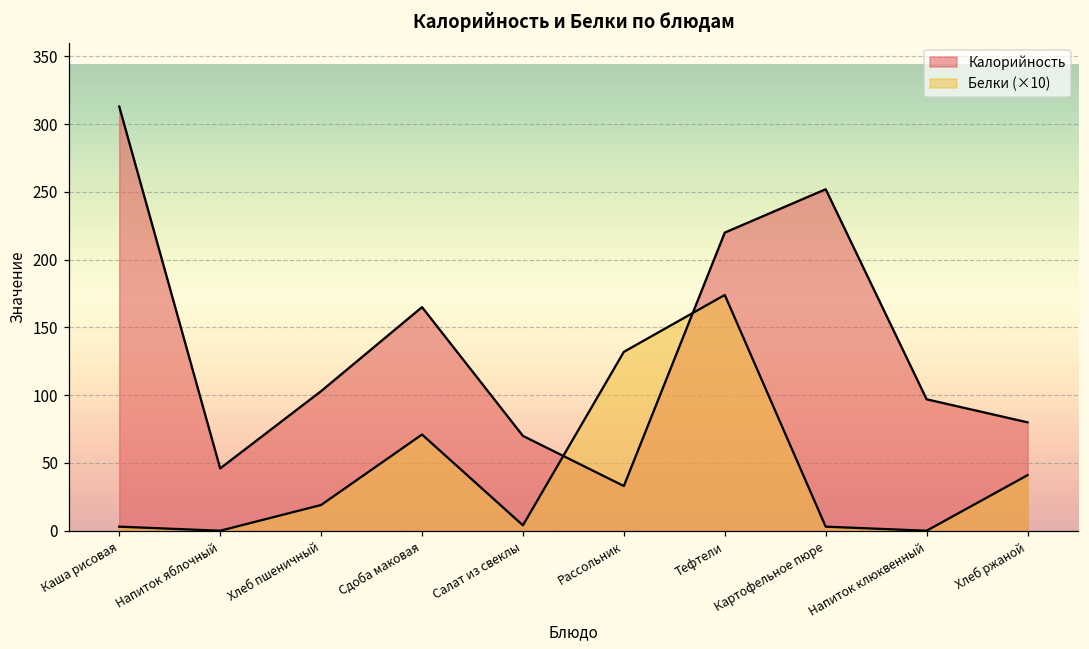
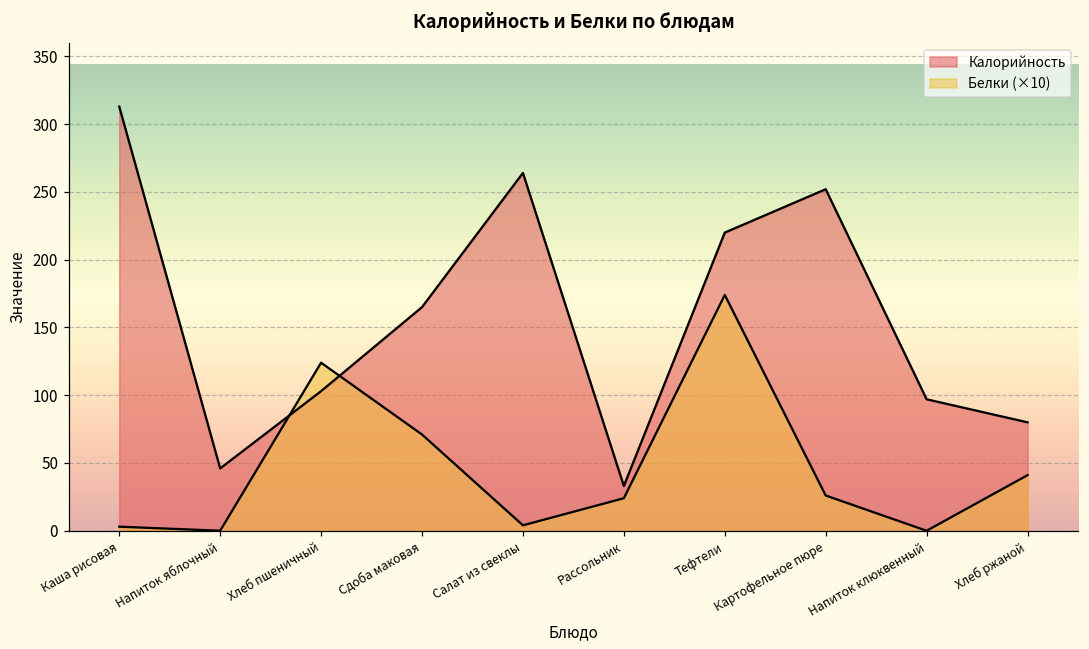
Белки (×10), Хлеб пшеничный: 19 -> 124
Калорийность, Салат из свеклы: 70 -> 264
Белки (×10), Рассольник: 132 -> 24
Белки (×10), Картофельное пюре: 3 -> 26
